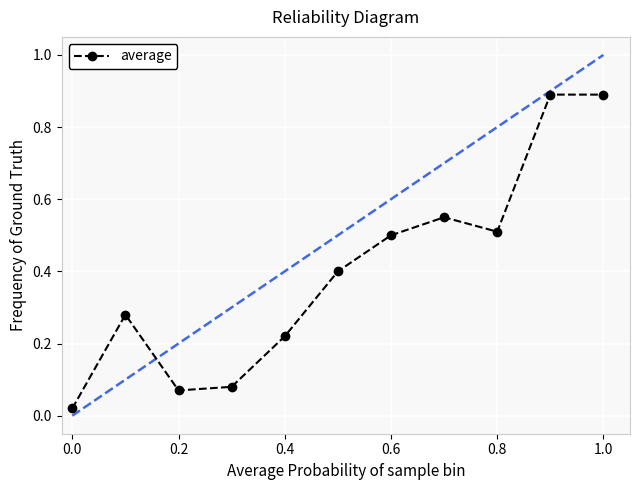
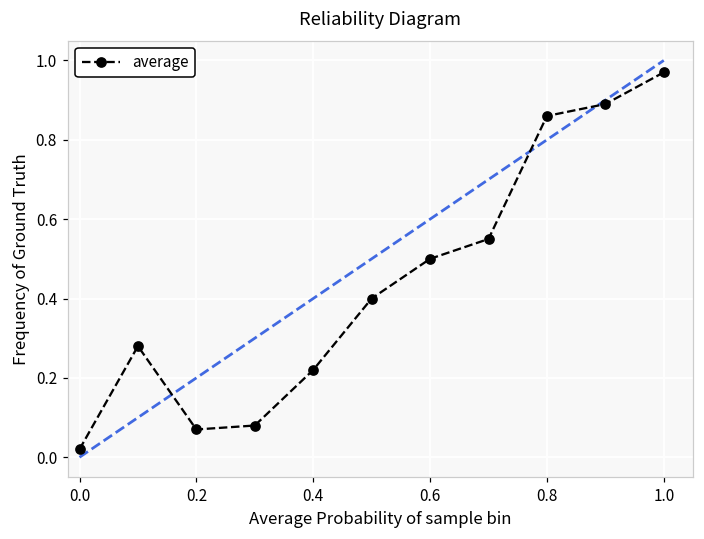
average, 0.8: 0.51 -> 0.86
average, 1.0: 0.89 -> 0.97
